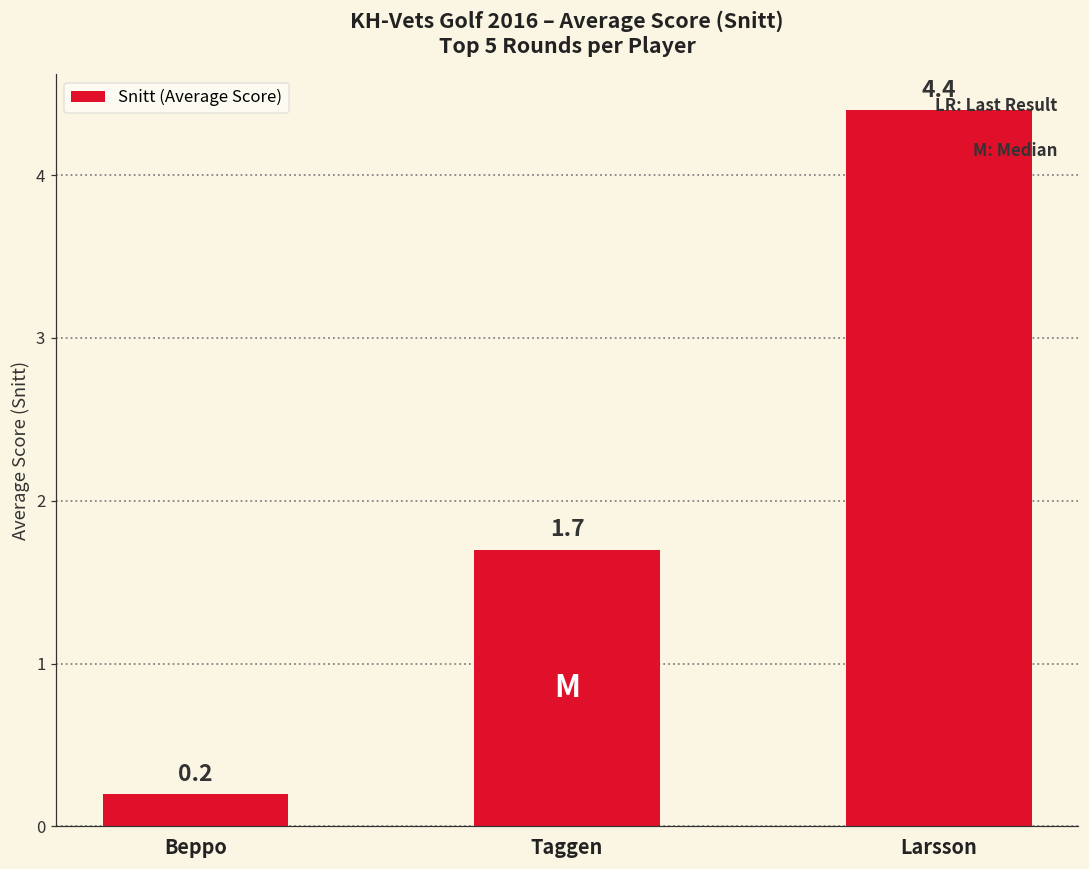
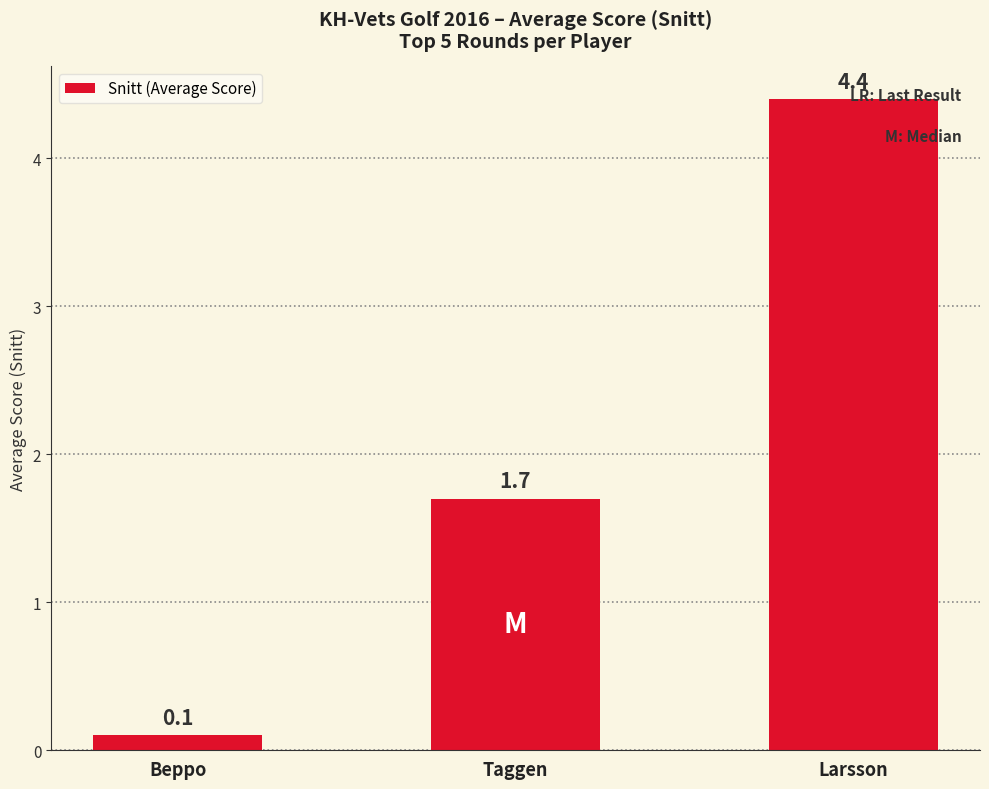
Beppo: 0.2 -> 0.1
